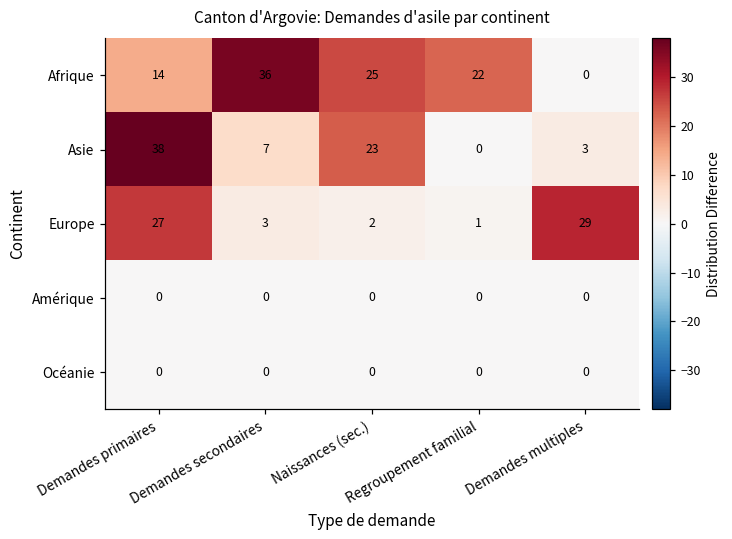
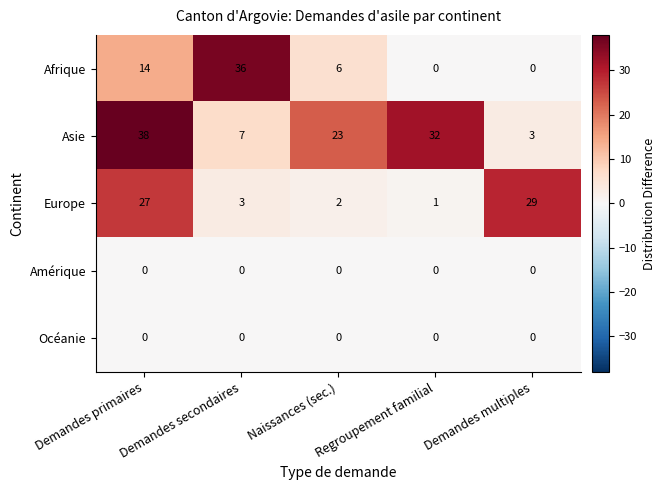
Afrique, Naissances (sec.): 25 -> 6
Afrique, Regroupement familial: 22 -> 0
Asie, Regroupement familial: 0 -> 32
